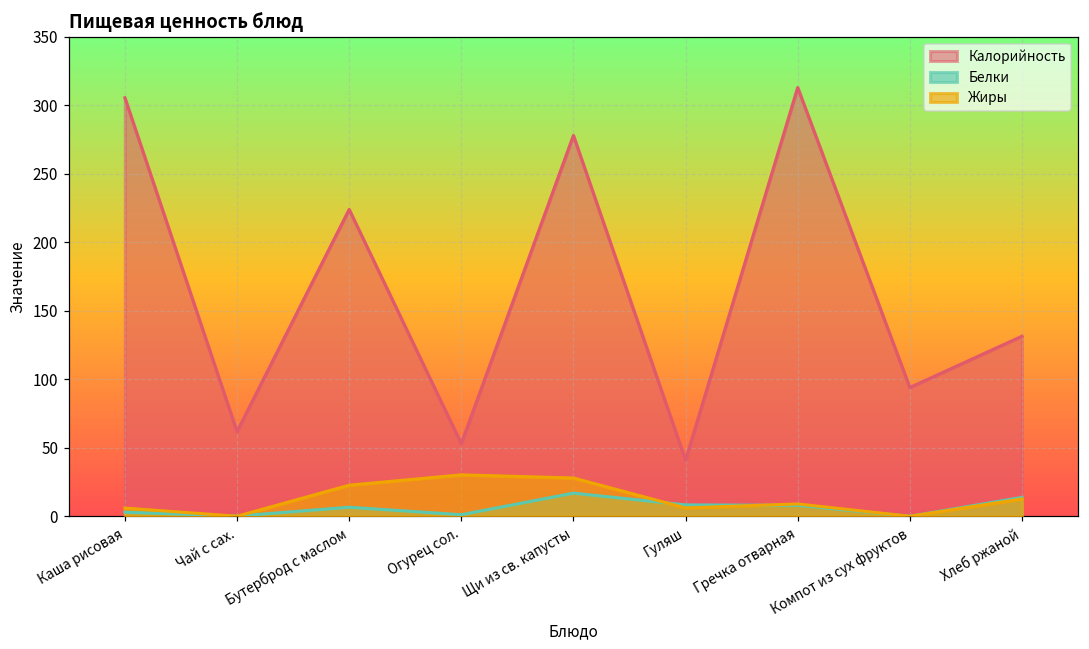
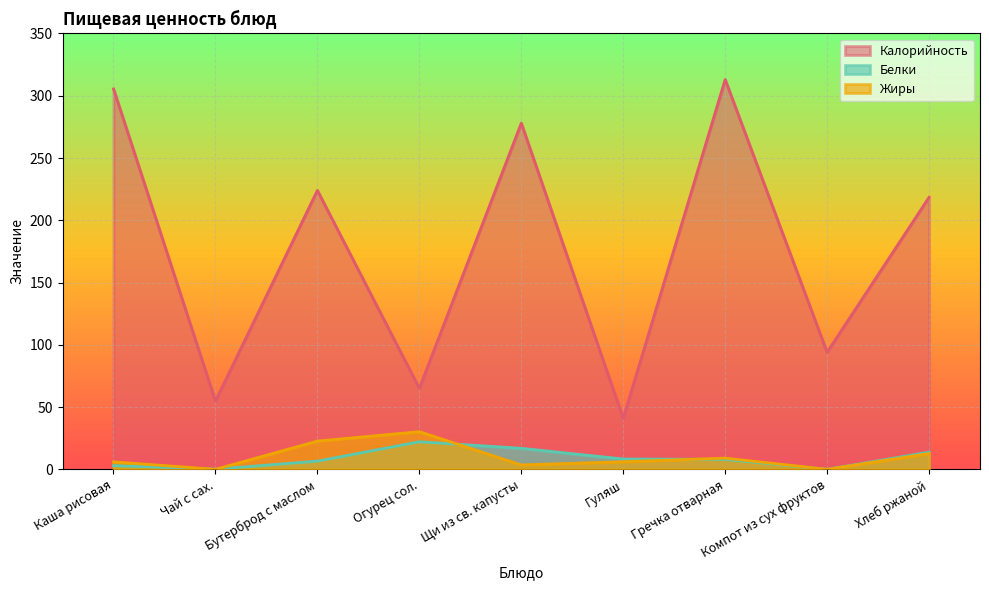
Калорийность, Чай с сах.: 62 -> 55
Калорийность, Огурец сол.: 53 -> 65
Белки, Огурец сол.: 1 -> 22
Жиры, Щи из св. капусты: 28 -> 4
Калорийность, Хлеб ржаной: 131 -> 218
